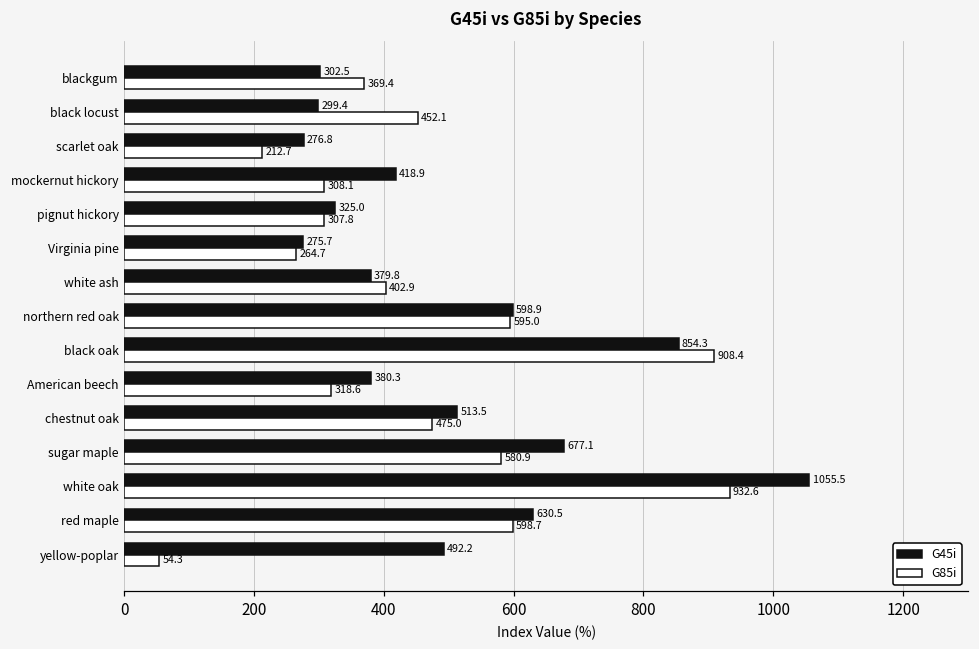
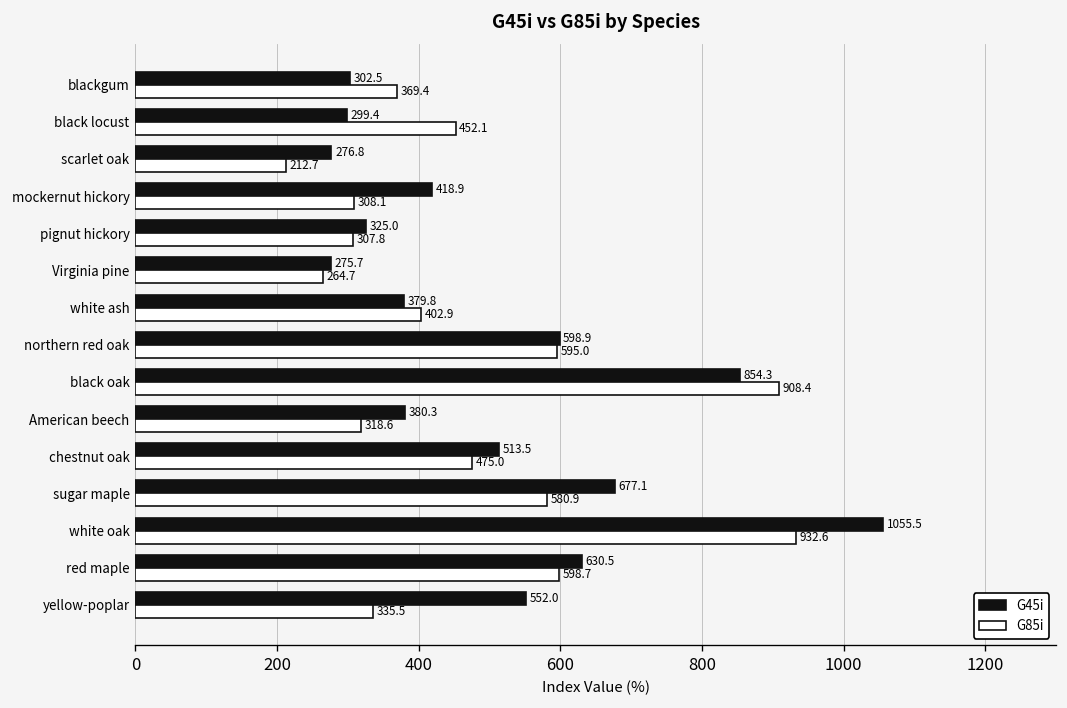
G45i, yellow-poplar: 492.2 -> 552.0
G85i, yellow-poplar: 54.3 -> 335.5
